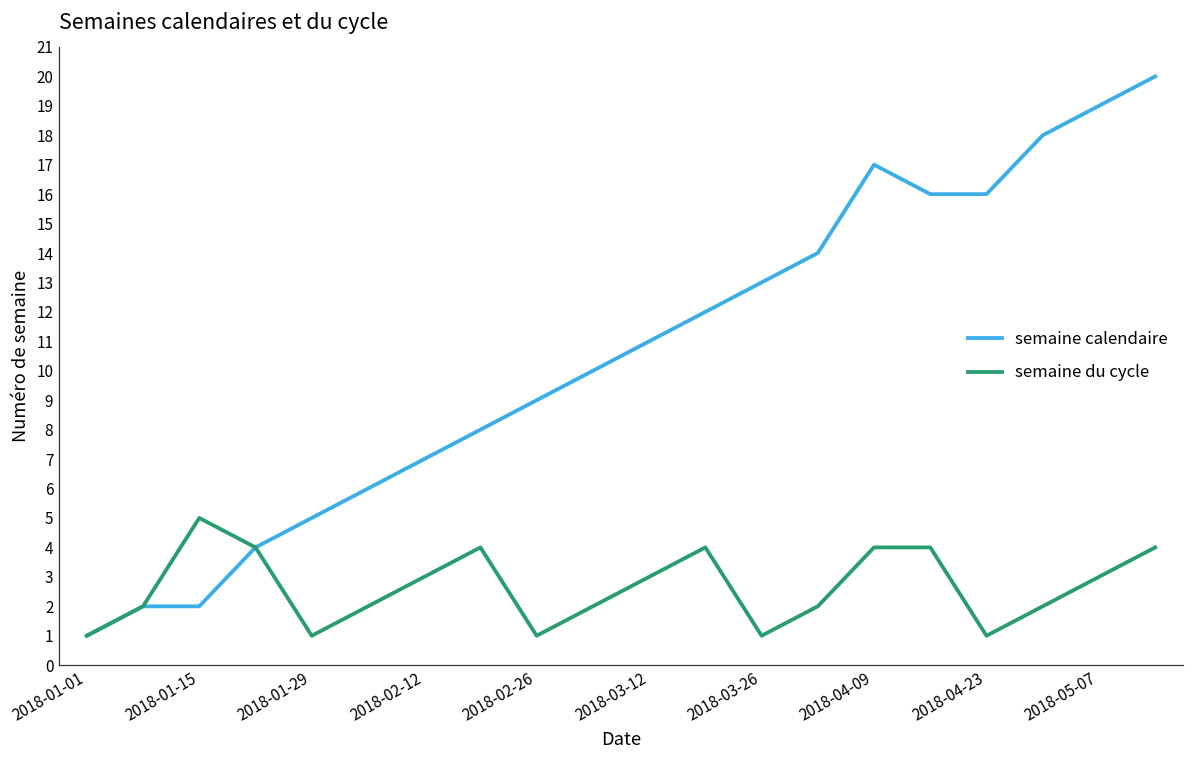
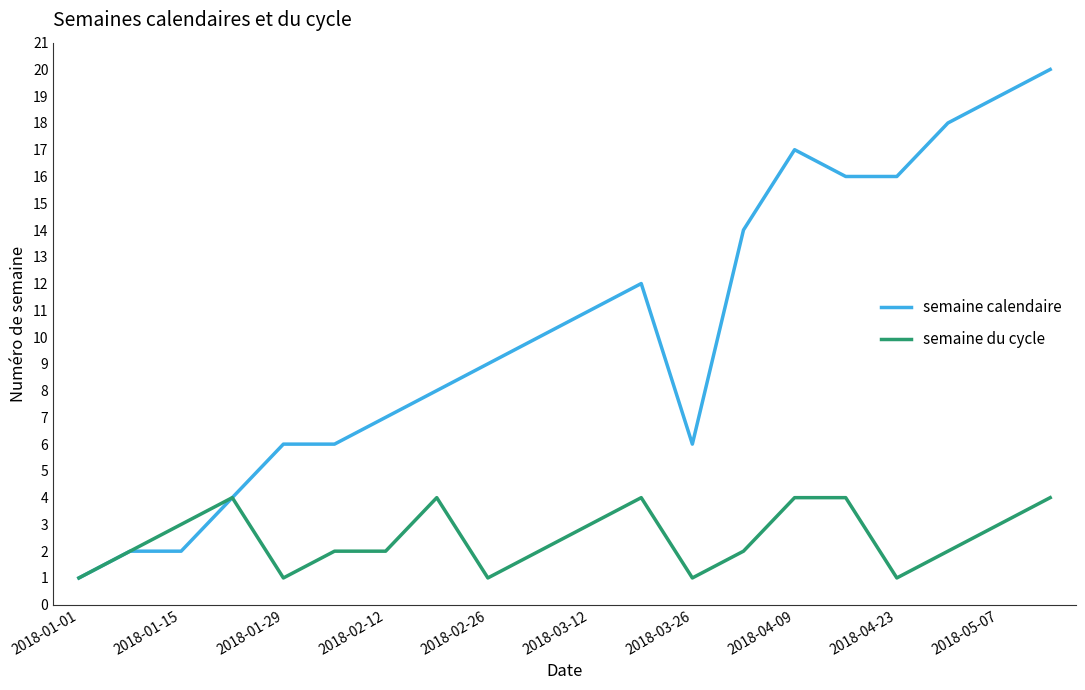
semaine du cycle, 2018-01-15: 5 -> 3
semaine calendaire, 2018-01-29: 5 -> 6
semaine du cycle, 2018-02-12: 3 -> 2
semaine calendaire, 2018-03-26: 13 -> 6
